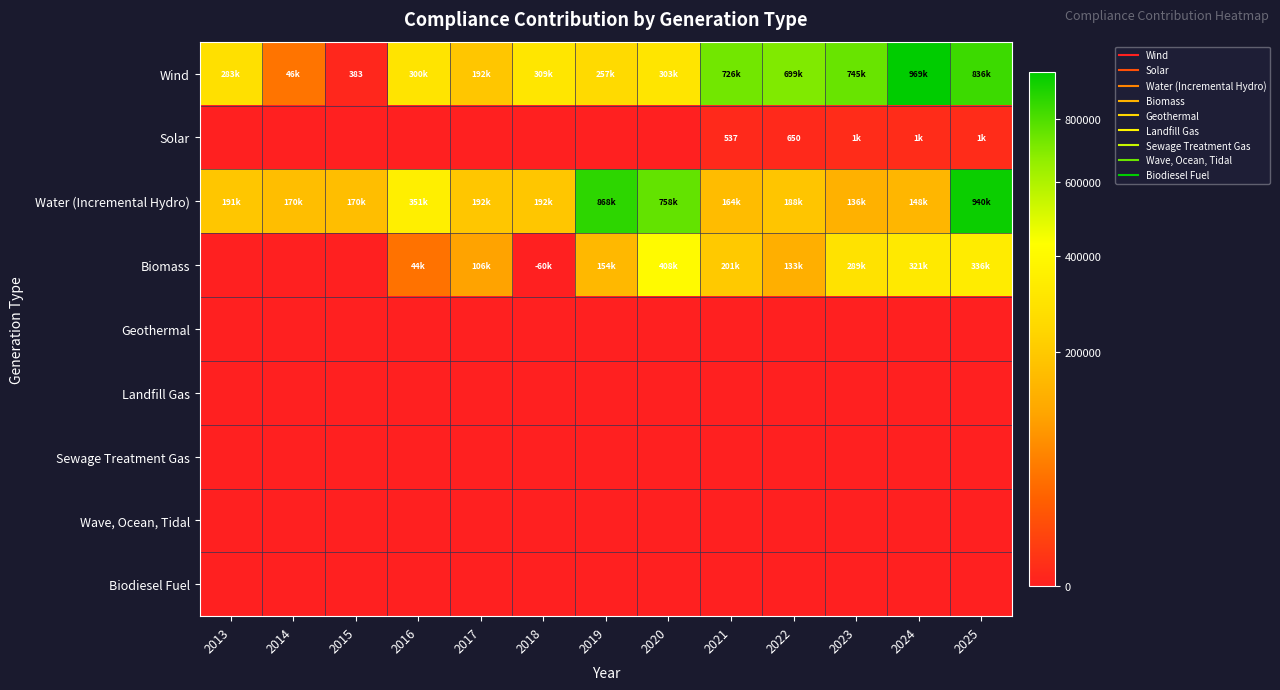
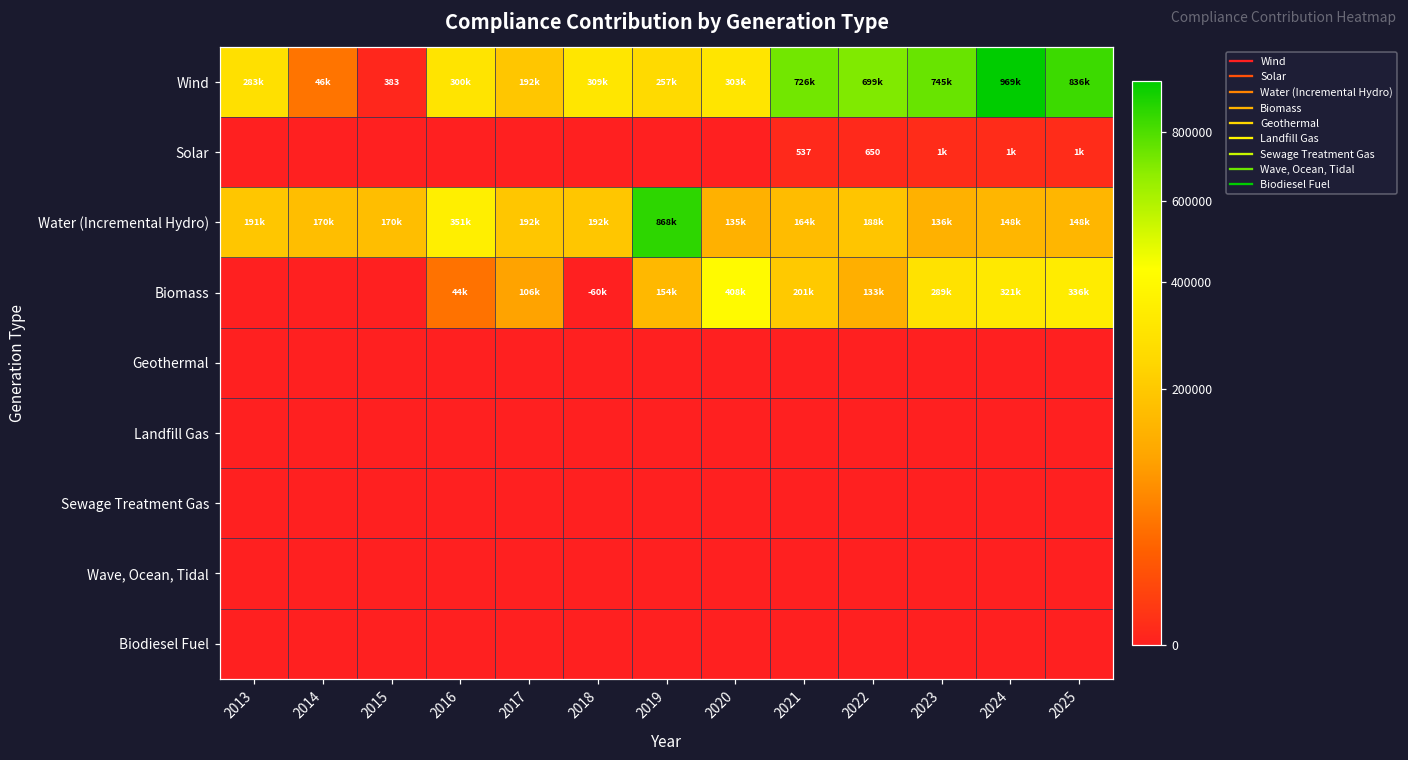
Water (Incremental Hydro), 2020: 758k -> 135k
Water (Incremental Hydro), 2025: 940k -> 148k
